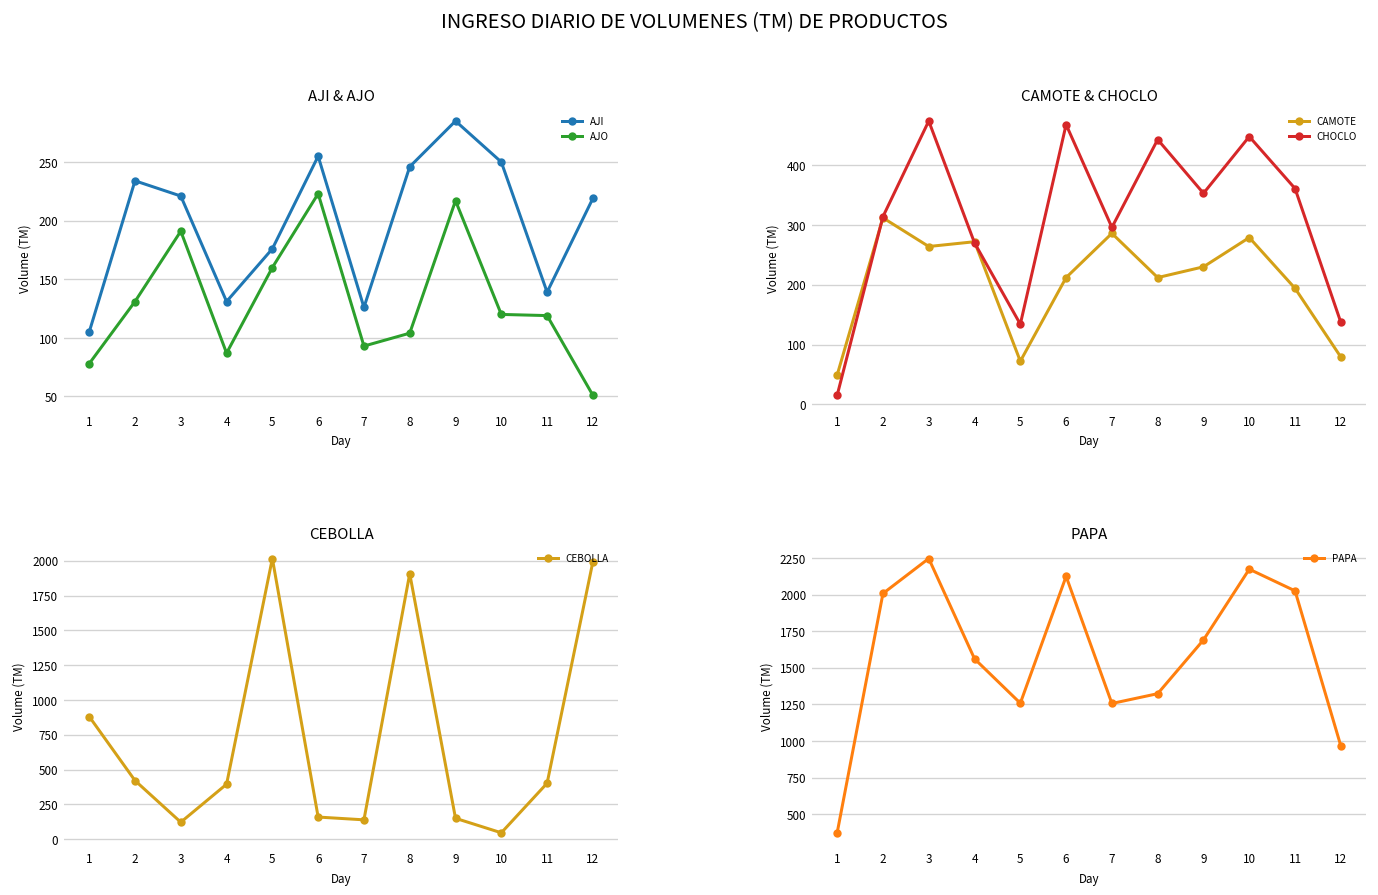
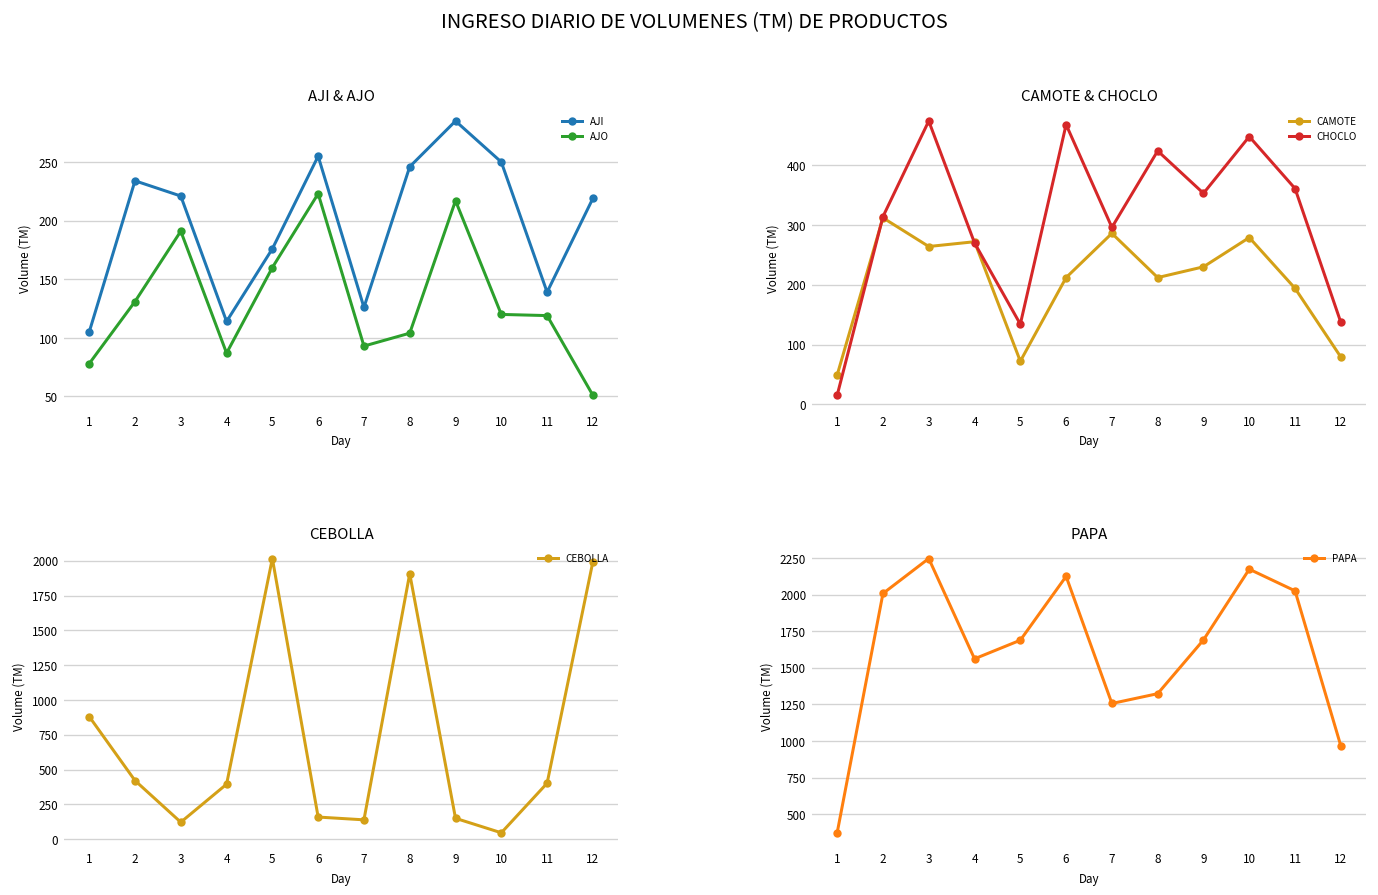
AJI & AJO, AJI, 4: 130 -> 110
CAMOTE & CHOCLO, CHOCLO, 8: 440 -> 420
PAPA, 5: 1260 -> 1690
